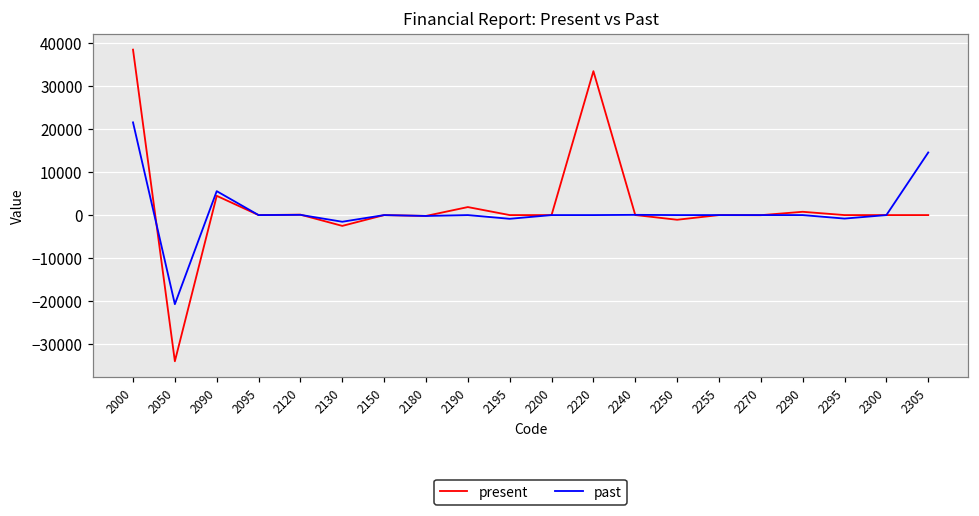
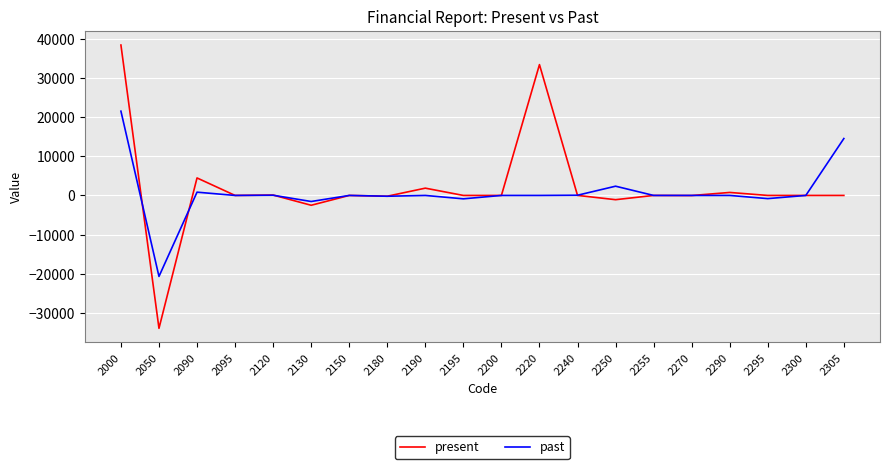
past, 2090: 6000 -> 1000
past, 2250: 0 -> 2000
